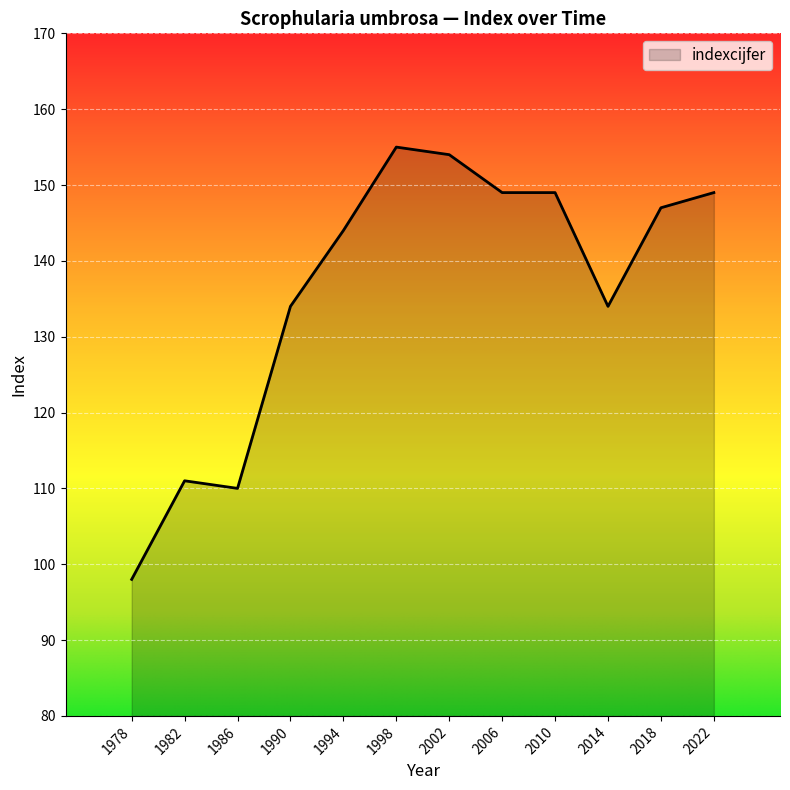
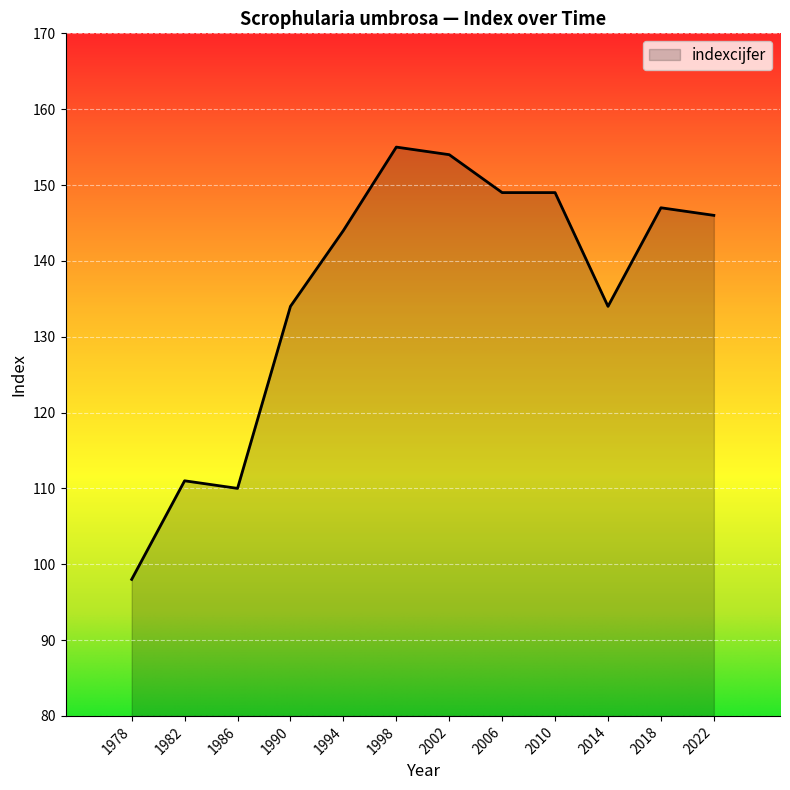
2022: 149 -> 146
